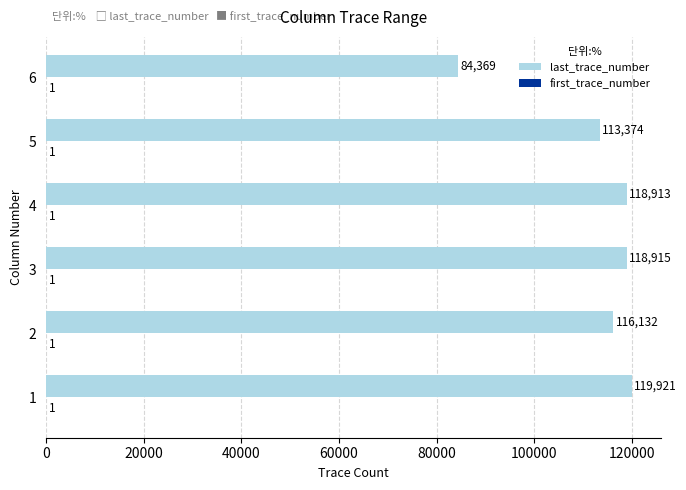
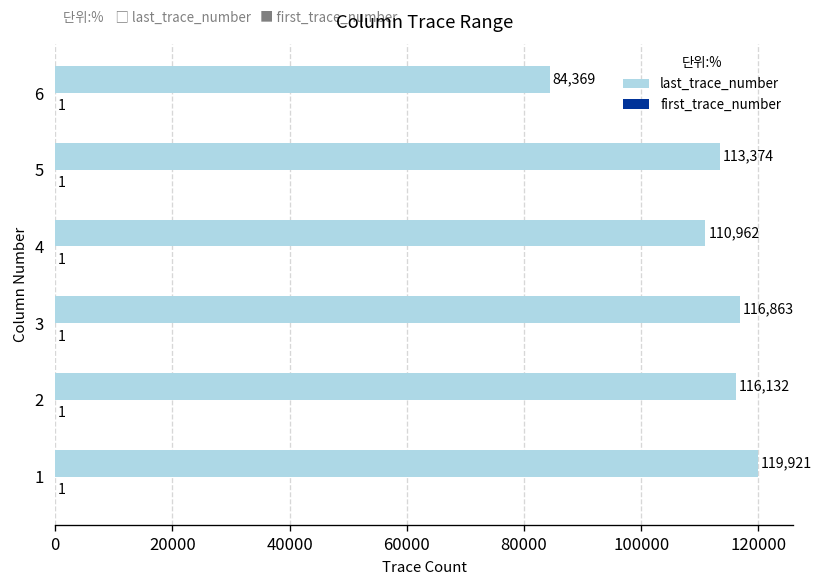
last_trace_number, 4: 118,913 -> 110,962
last_trace_number, 3: 118,915 -> 116,863
